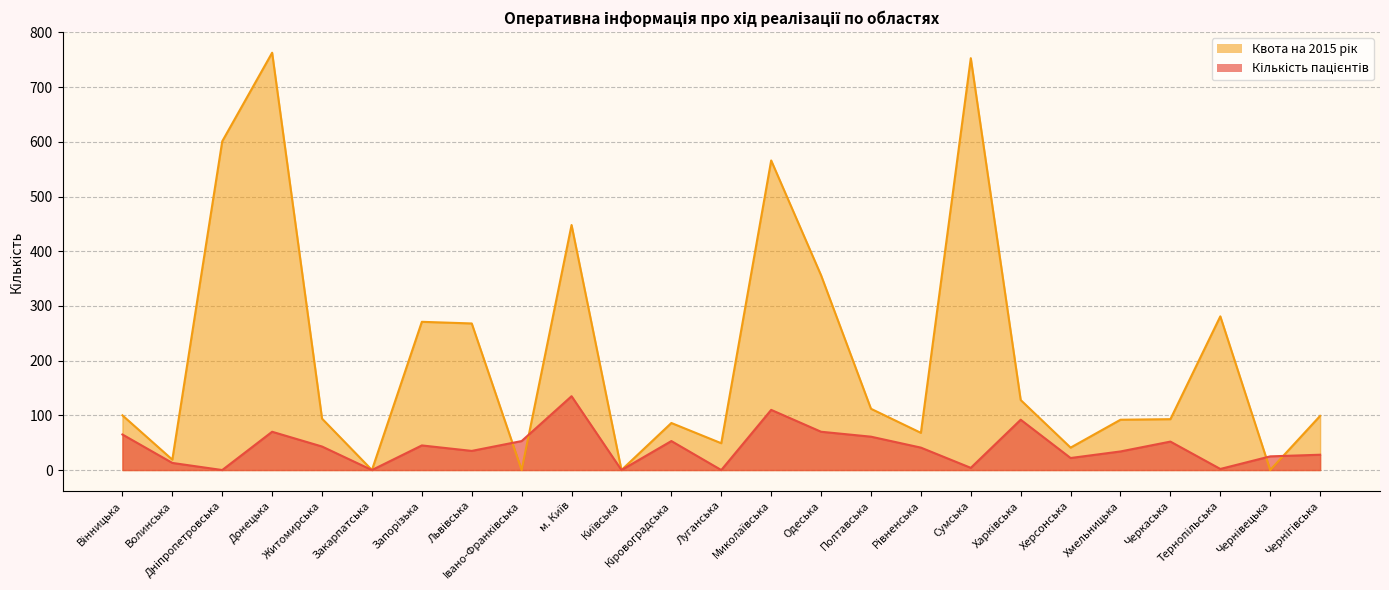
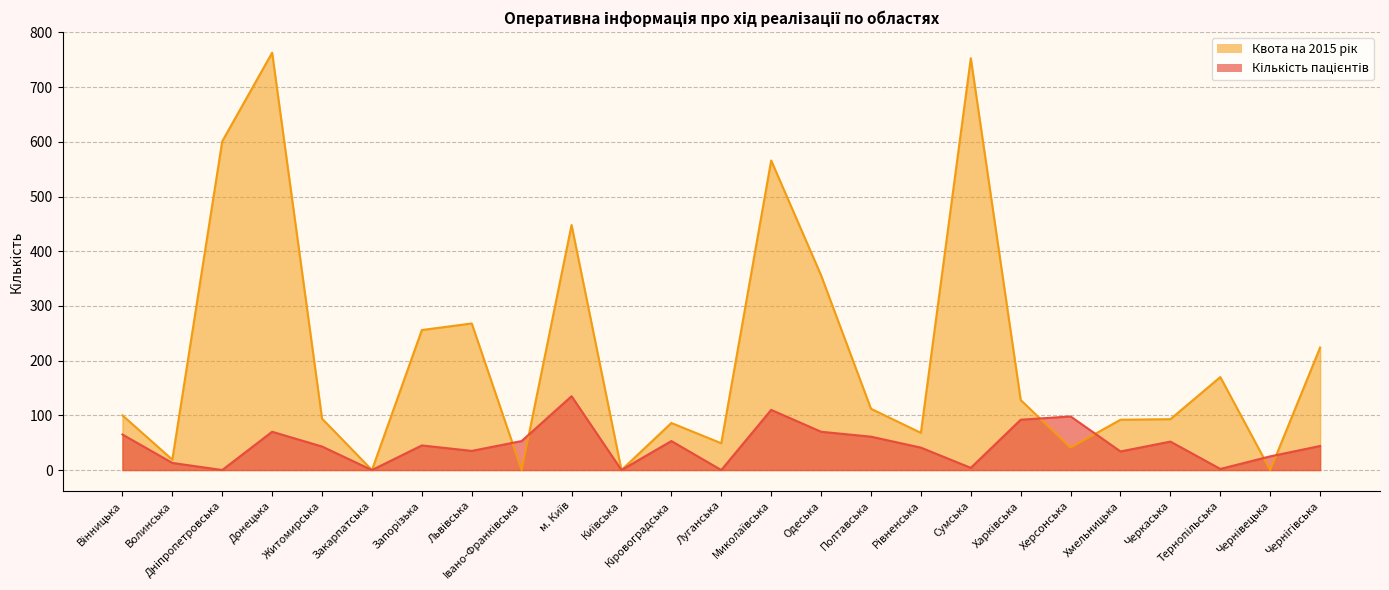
Квота на 2015 рік, Запорізька: 270 -> 260
Кількість пацієнтів, Херсонська: 20 -> 100
Квота на 2015 рік, Тернопільська: 280 -> 170
Квота на 2015 рік, Чернігівська: 100 -> 220
Кількість пацієнтів, Чернігівська: 30 -> 40
